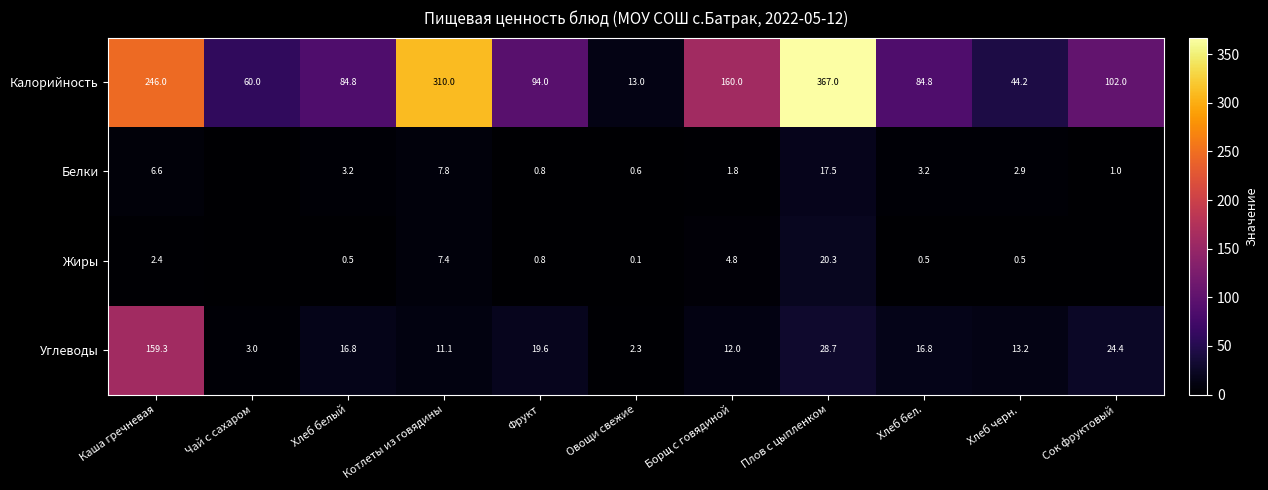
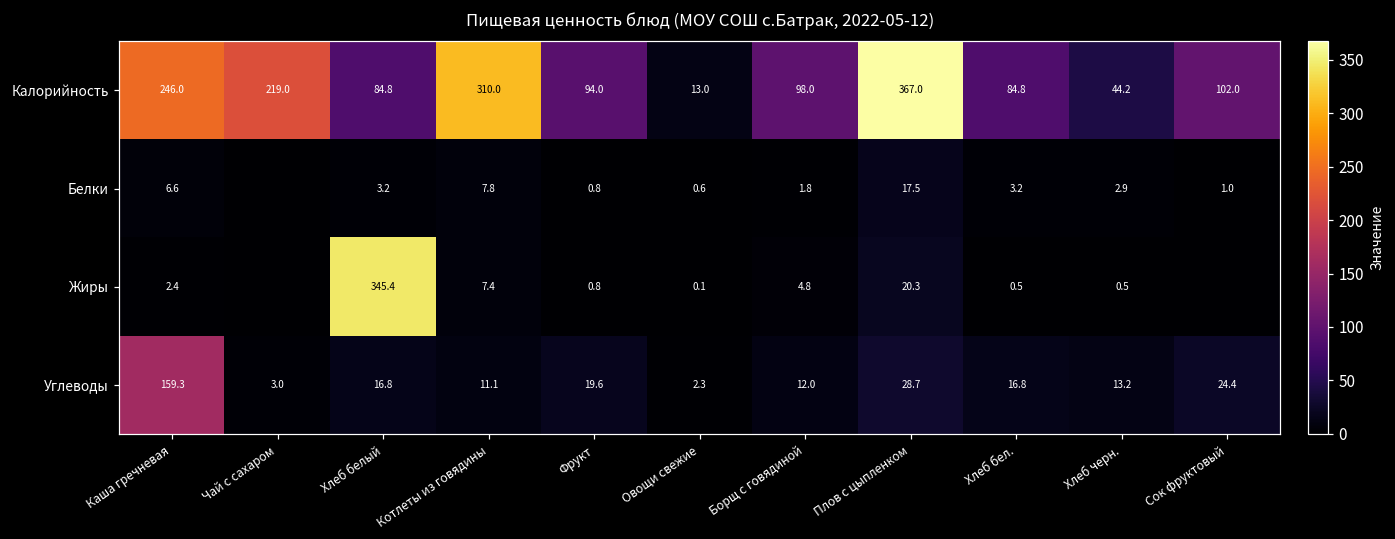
Калорийность, Чай с сахаром: 60.0 -> 219.0
Калорийность, Борщ с говядиной: 160.0 -> 98.0
Жиры, Хлеб белый: 0.5 -> 345.4
